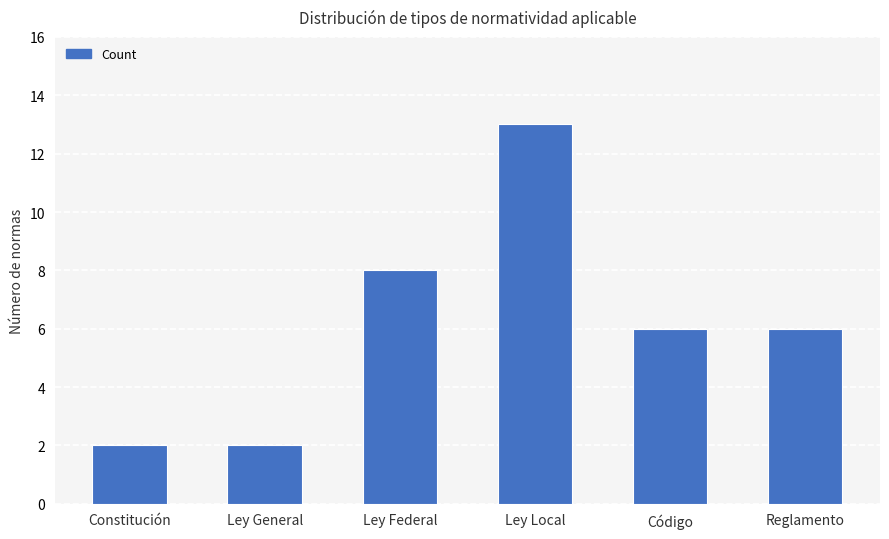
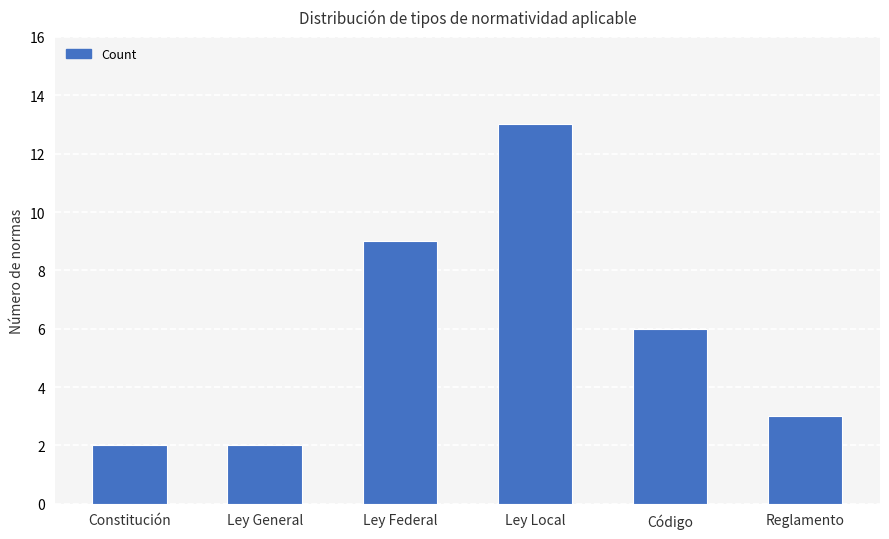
Ley Federal: 8 -> 9
Reglamento: 6 -> 3
